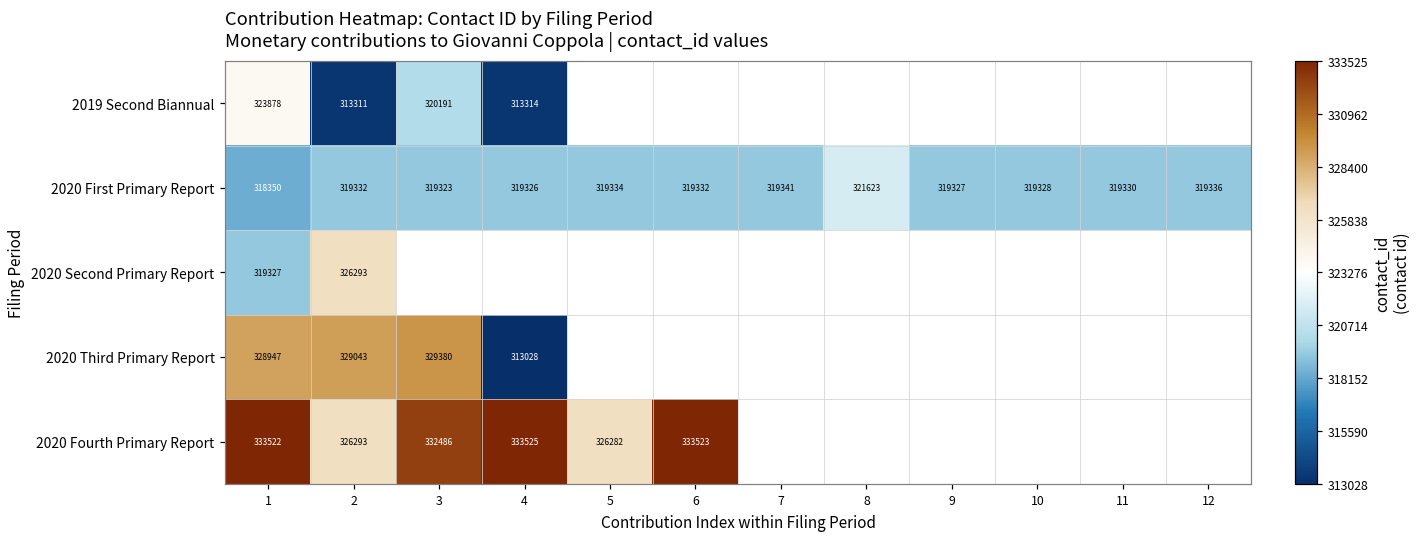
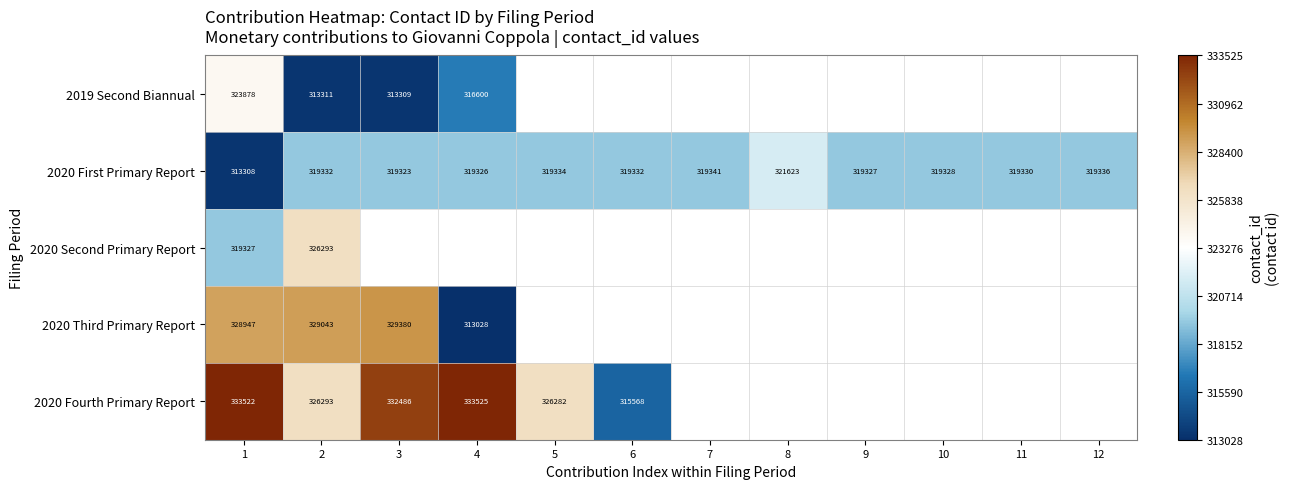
2019 Second Biannual, 3: 320191 -> 313309
2019 Second Biannual, 4: 313314 -> 316600
2020 First Primary Report, 1: 318350 -> 313308
2020 Fourth Primary Report, 6: 333523 -> 315568
